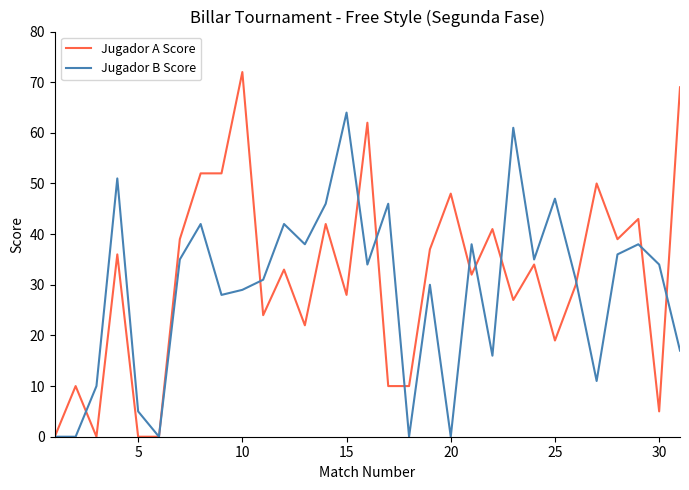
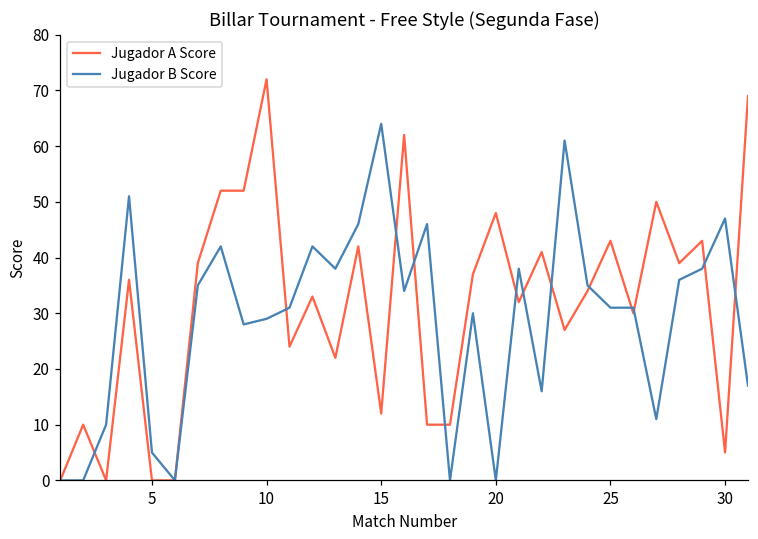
Jugador A Score, 15: 28 -> 12
Jugador A Score, 25: 19 -> 43
Jugador B Score, 25: 47 -> 31
Jugador B Score, 30: 34 -> 47
